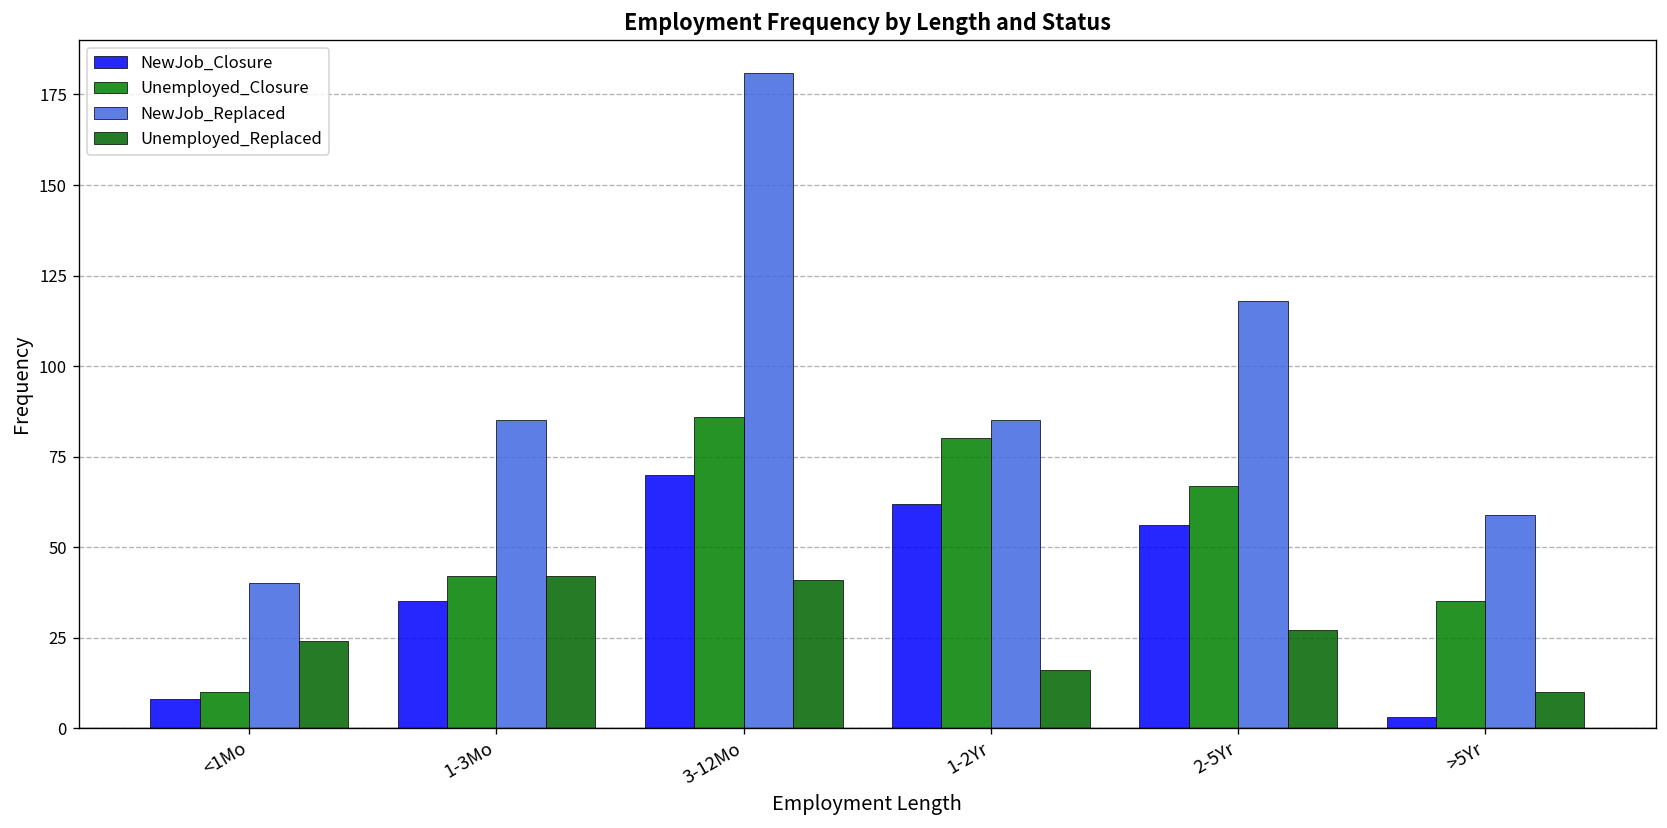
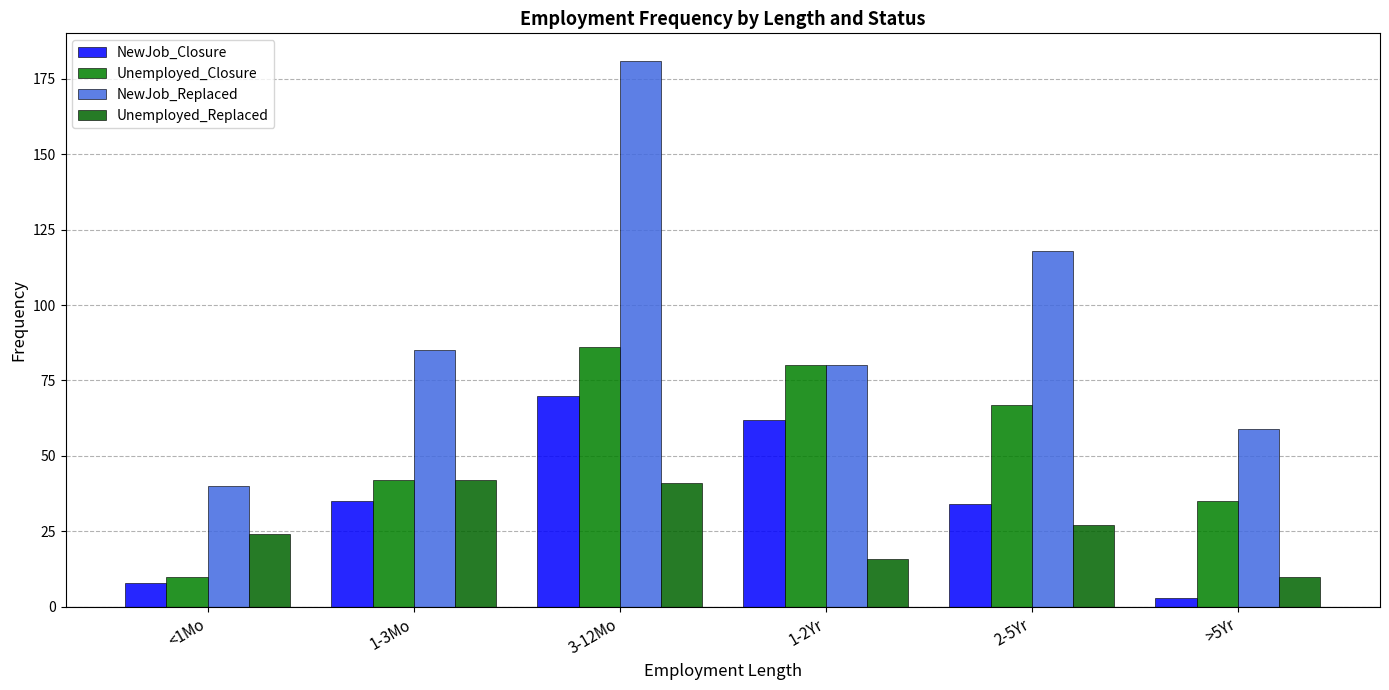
NewJob_Replaced, 1-2Yr: 85 -> 80
NewJob_Closure, 2-5Yr: 56 -> 34
